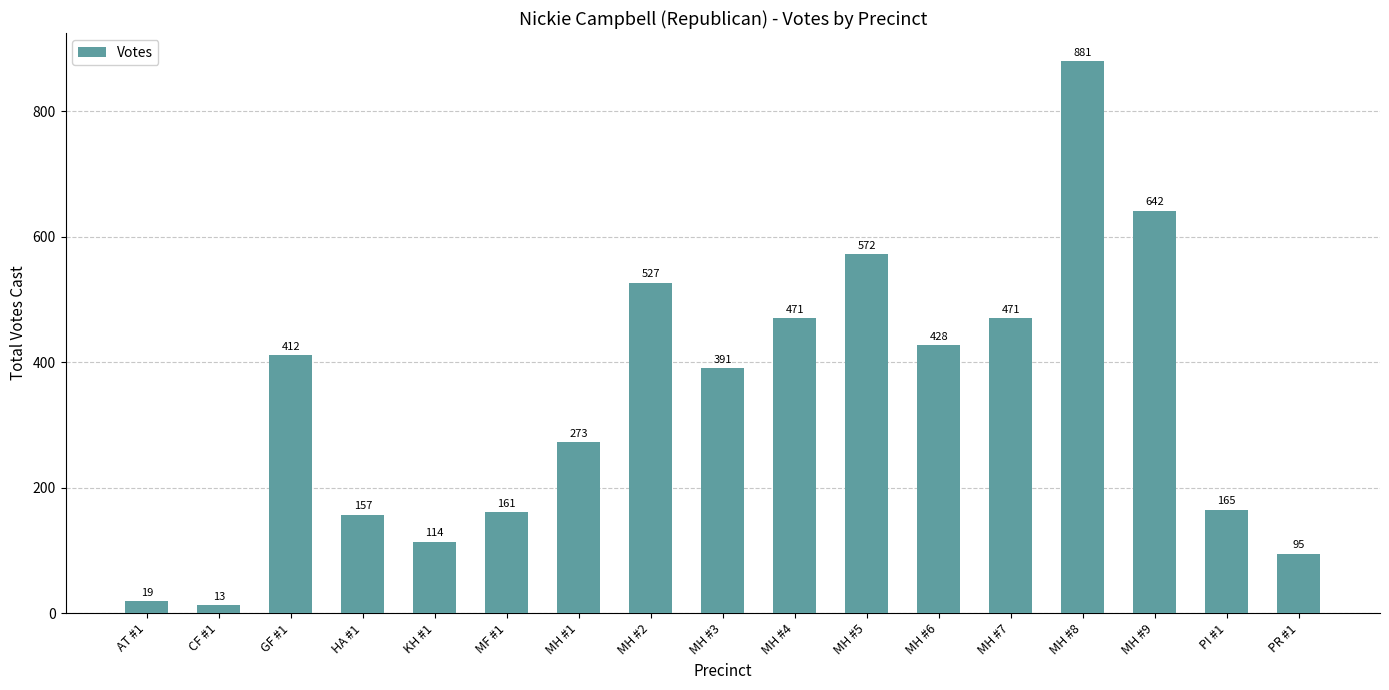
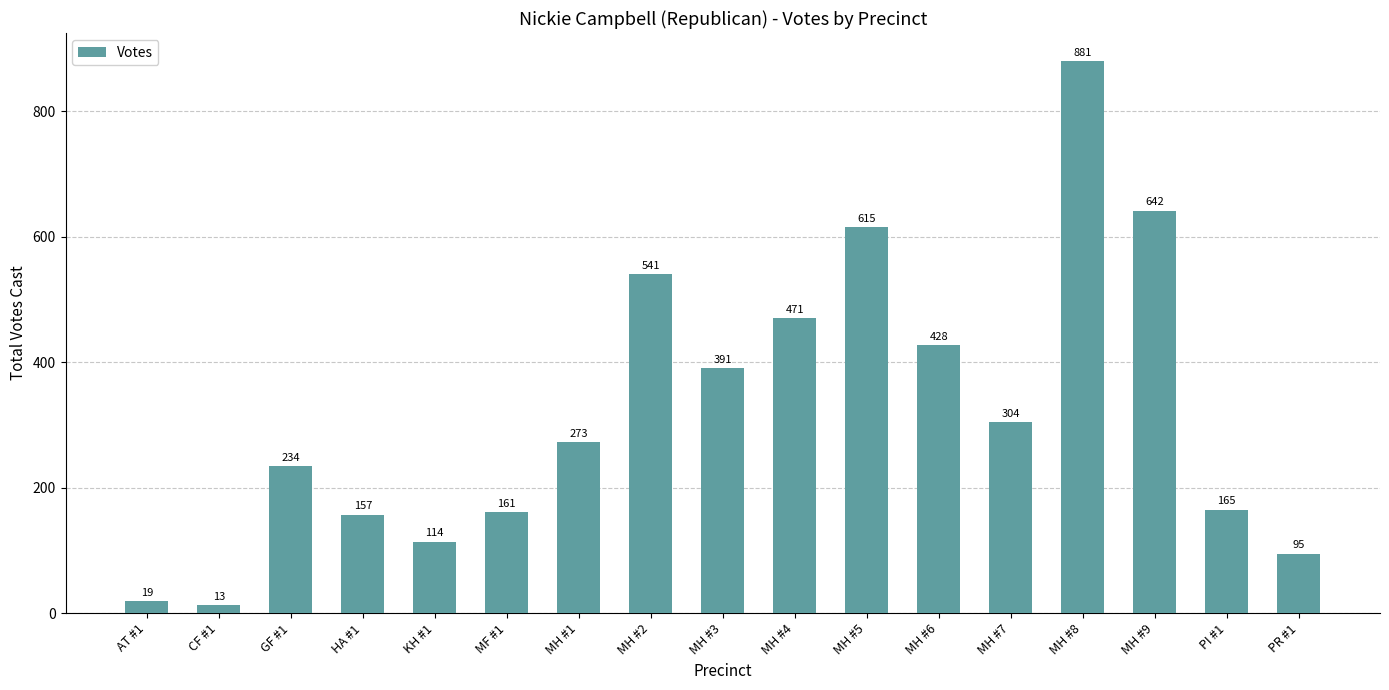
GF #1: 412 -> 234
MH #2: 527 -> 541
MH #5: 572 -> 615
MH #7: 471 -> 304
